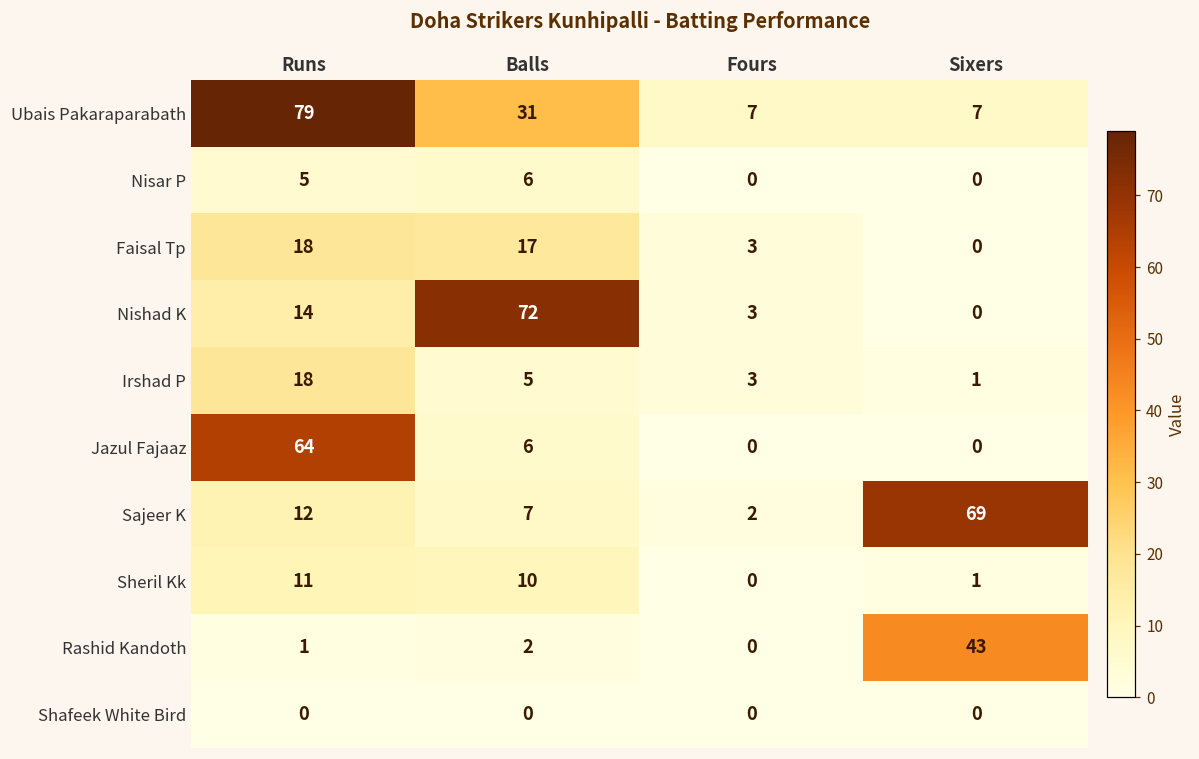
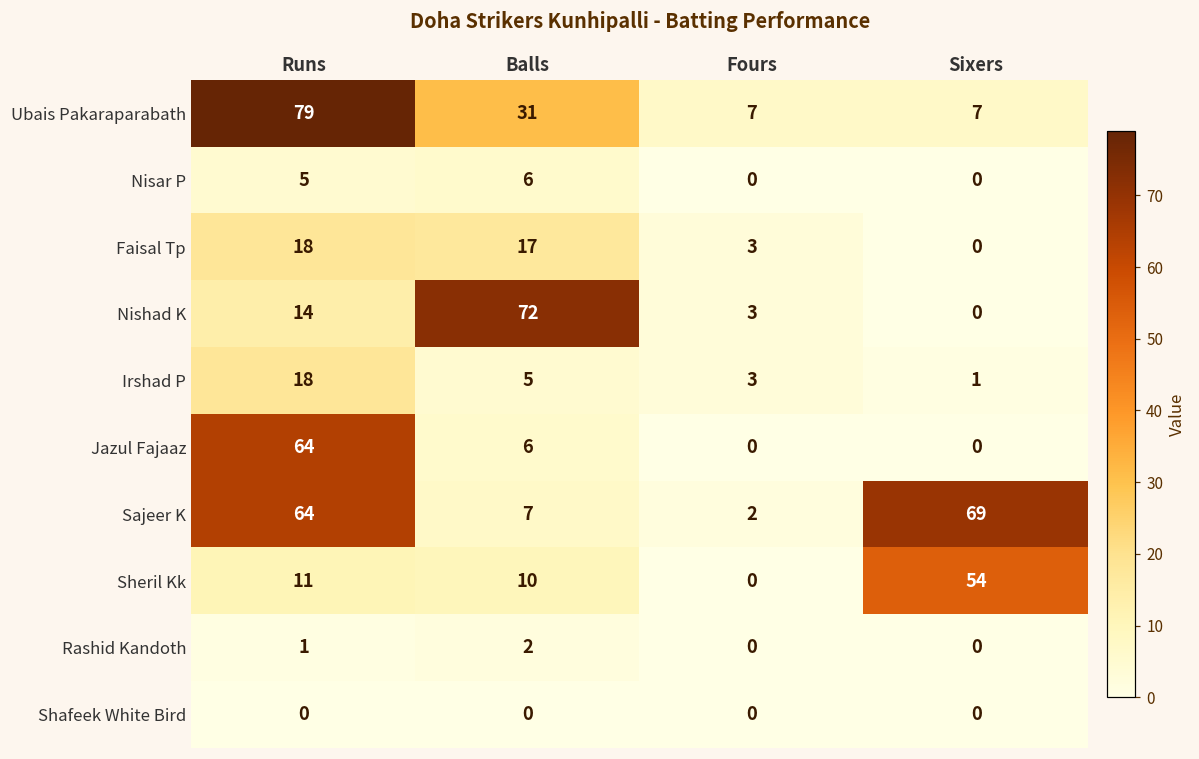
Sajeer K, Runs: 12 -> 64
Sheril Kk, Sixers: 1 -> 54
Rashid Kandoth, Sixers: 43 -> 0
